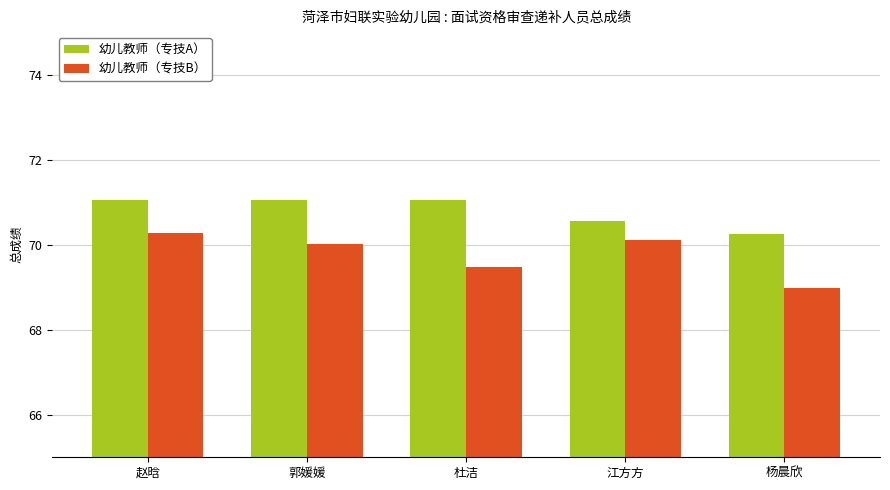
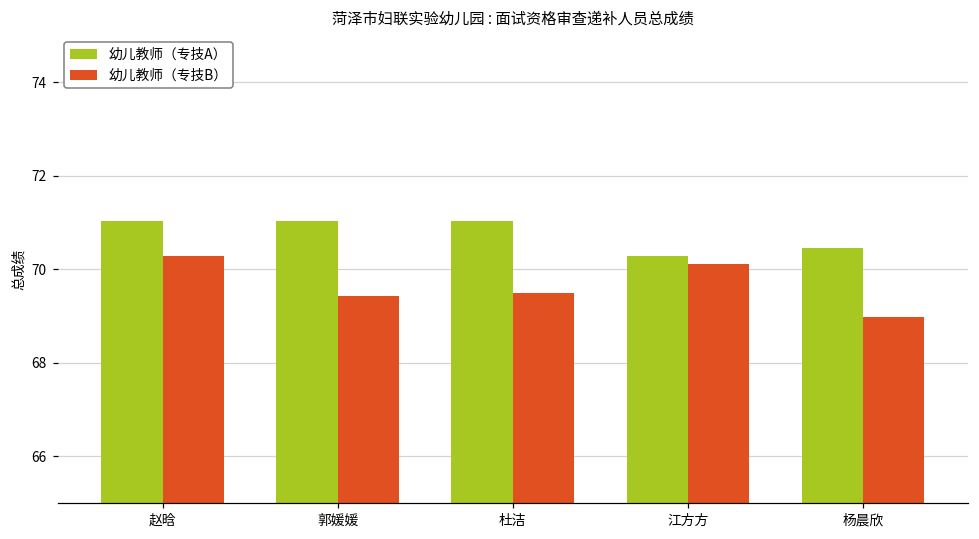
幼儿教师（专技B）, 郭媛媛: 70.0 -> 69.4
幼儿教师（专技A）, 江方方: 70.6 -> 70.3
幼儿教师（专技A）, 杨晨欣: 70.3 -> 70.5
